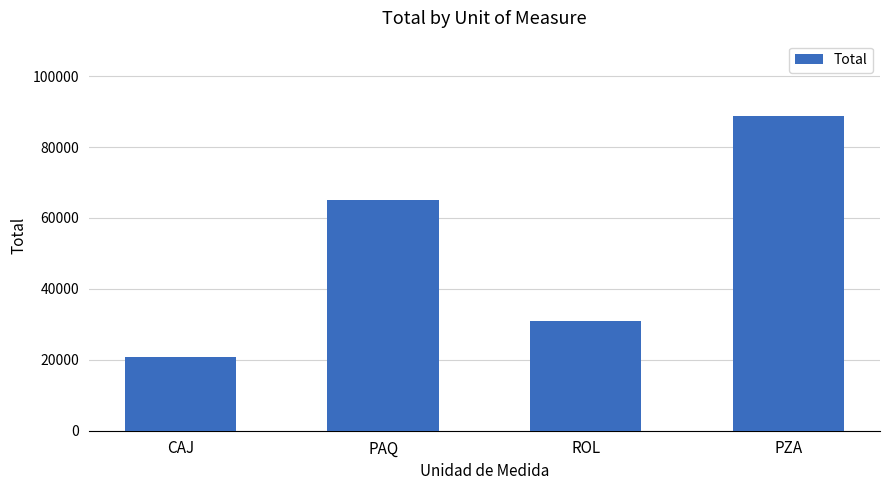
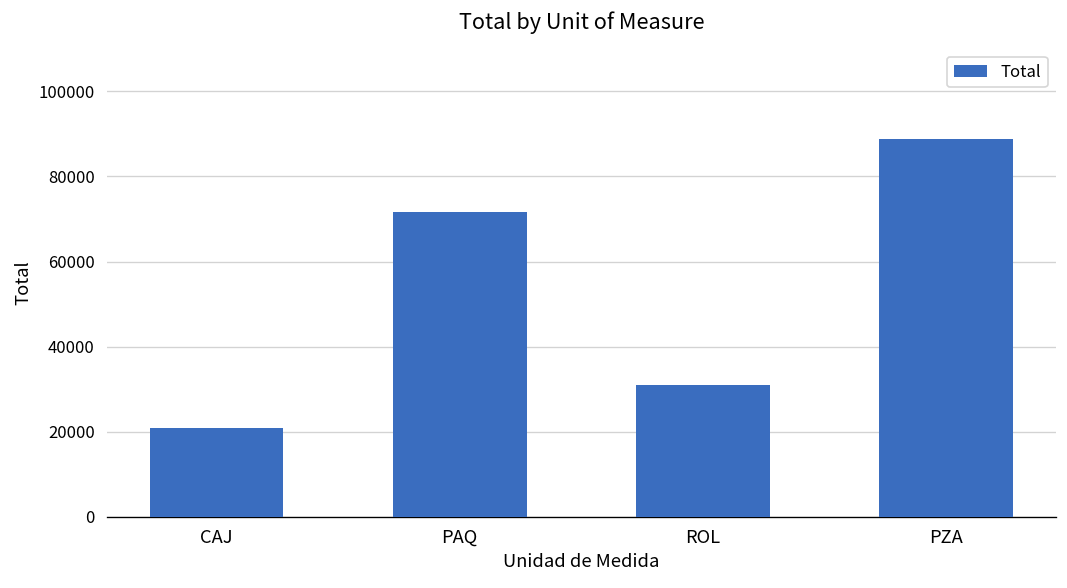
PAQ: 65000 -> 72000
